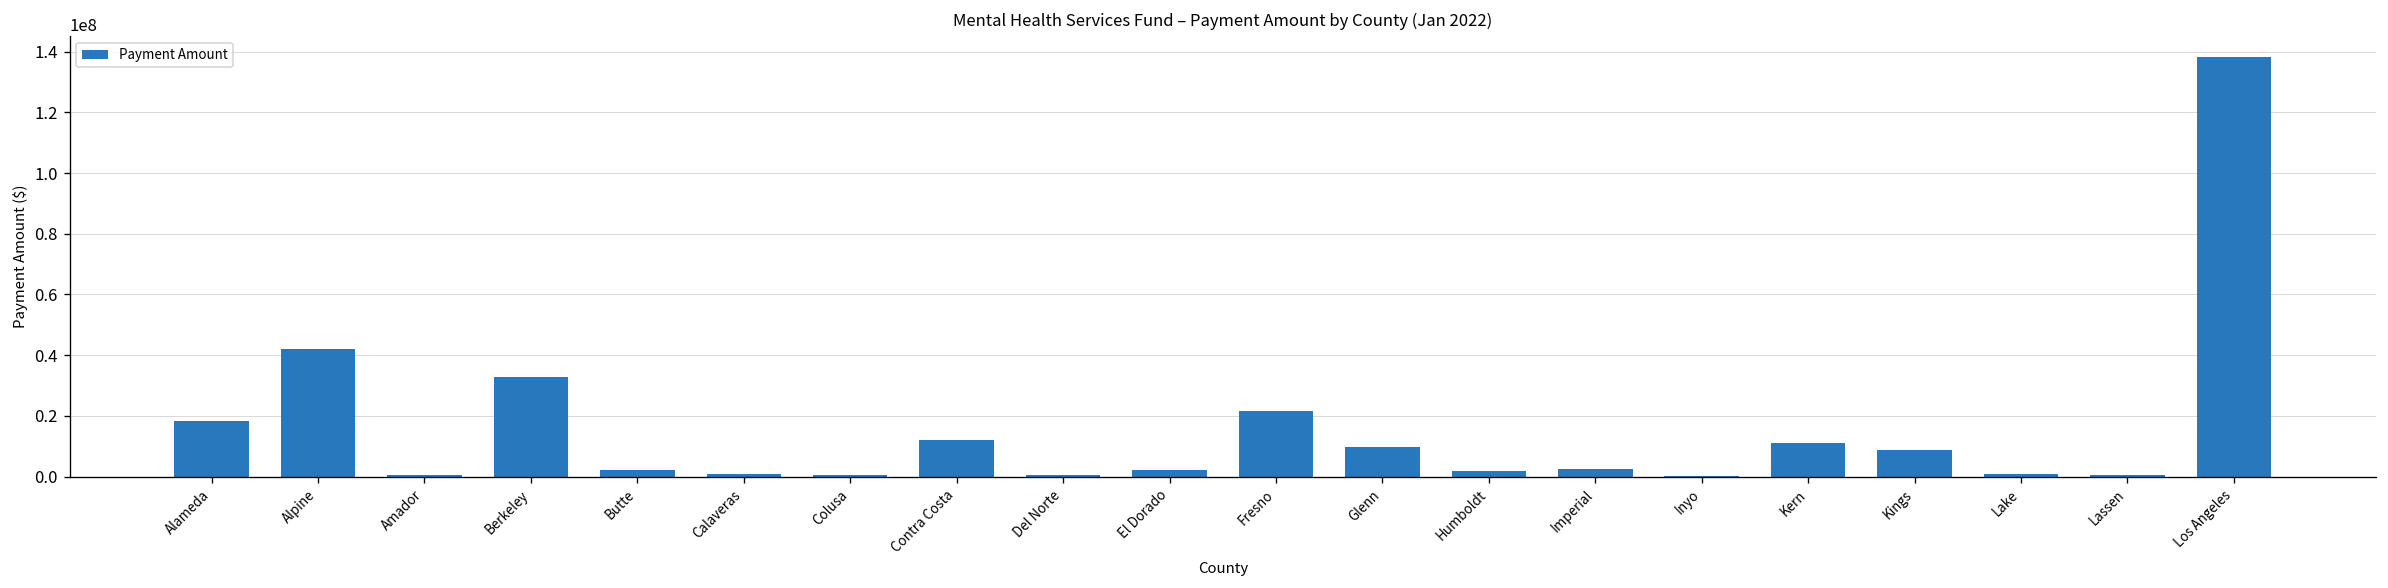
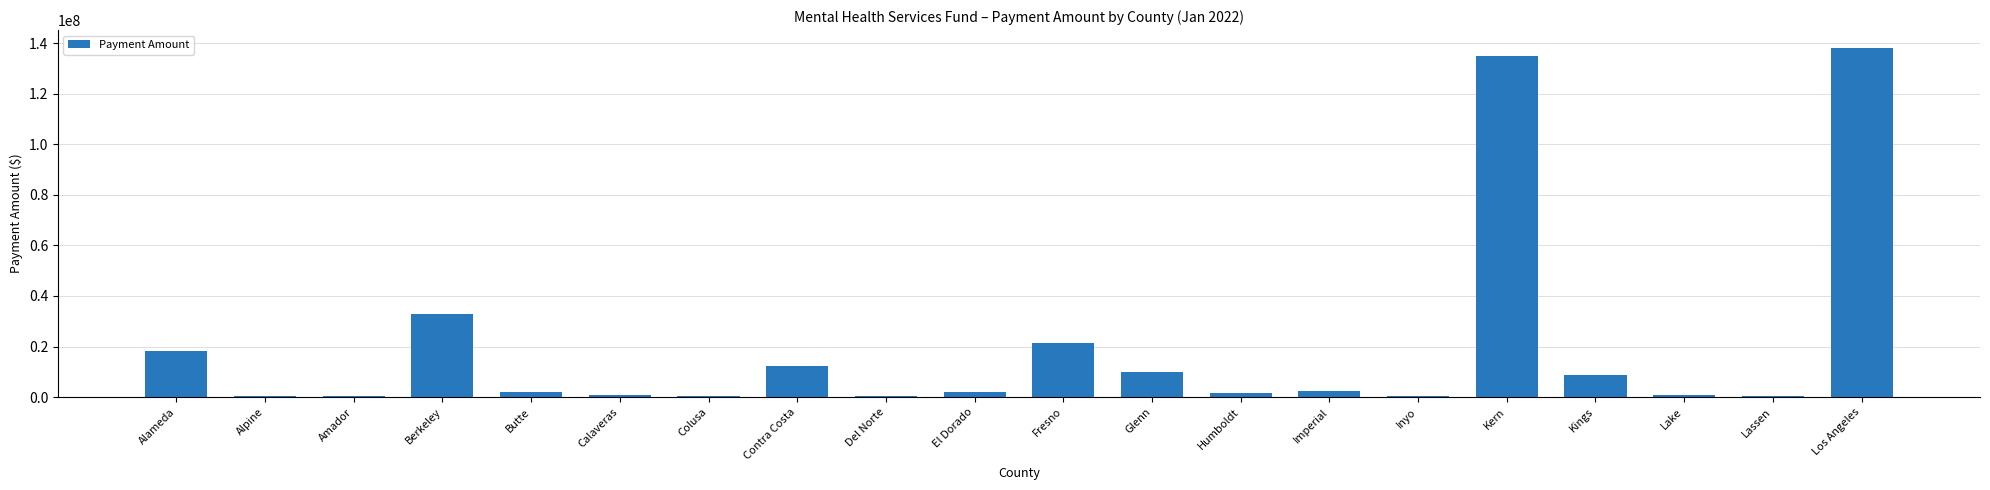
Alpine: 42000000 -> 0
Kern: 11000000 -> 135000000
